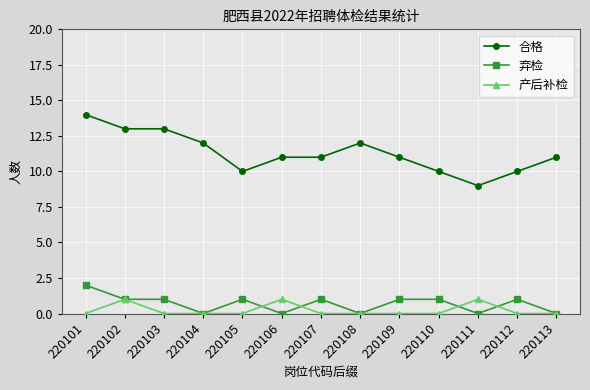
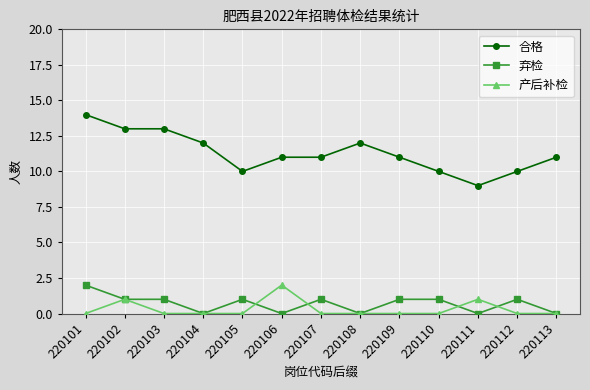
产后补检, 220106: 1 -> 2
